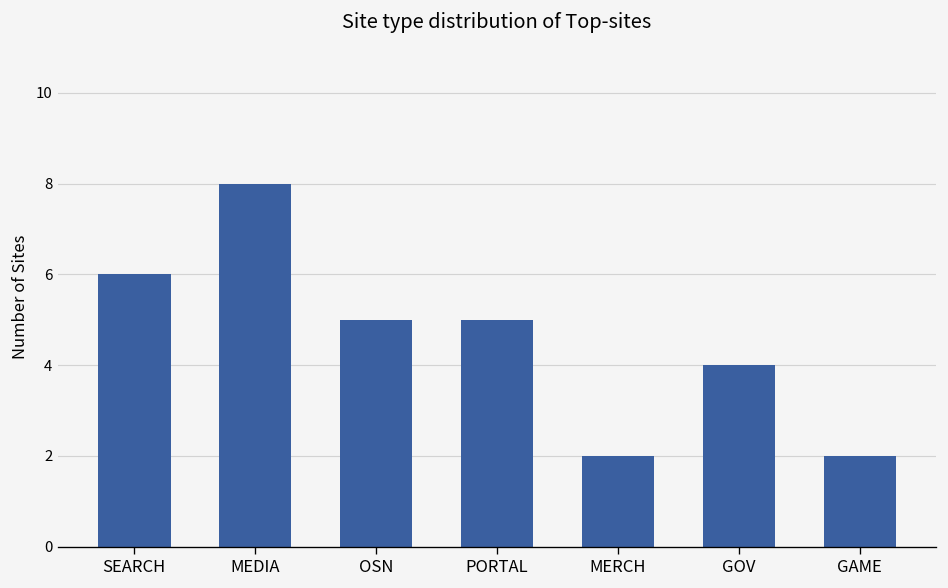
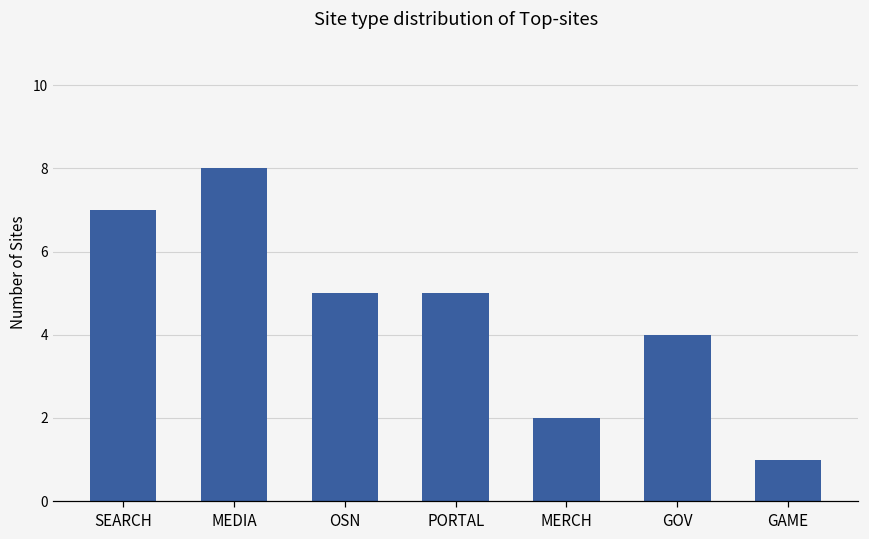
SEARCH: 6 -> 7
GAME: 2 -> 1
